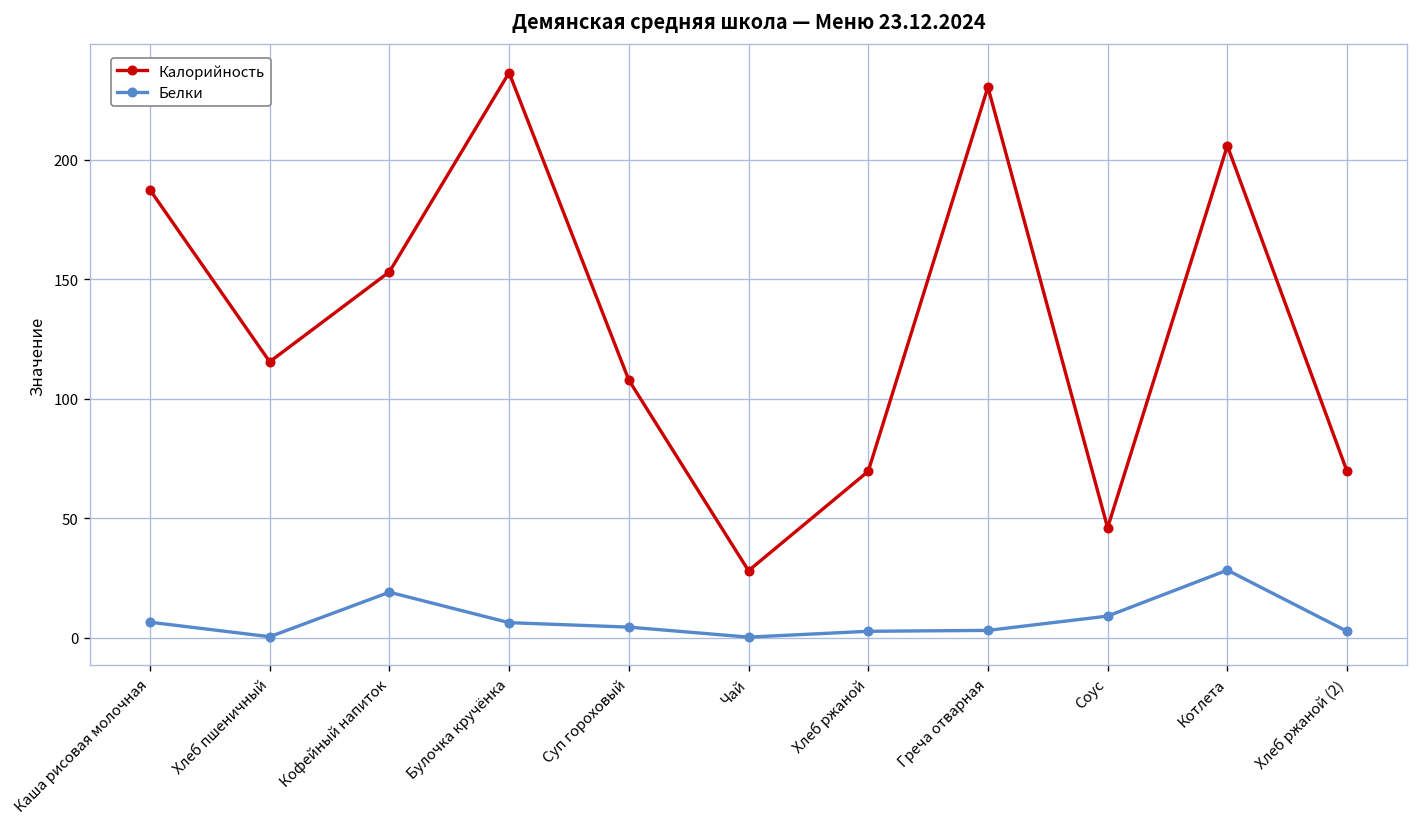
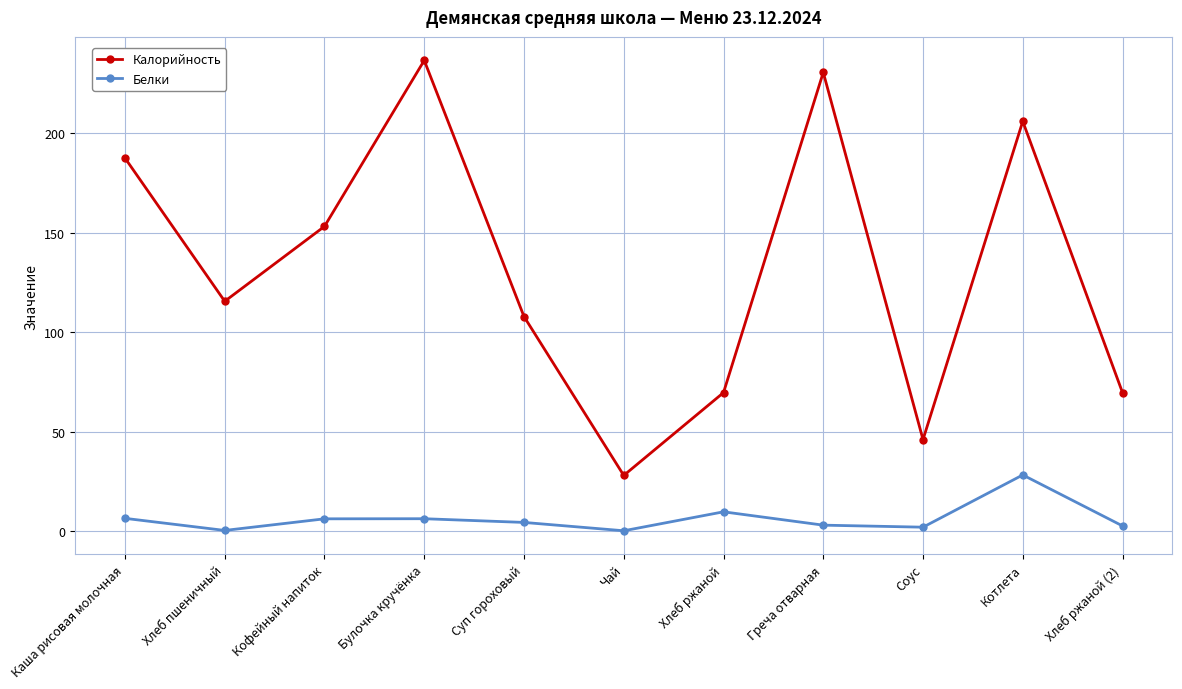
Белки, Кофейный напиток: 19 -> 6
Белки, Хлеб ржаной: 3 -> 10
Белки, Соус: 9 -> 2
